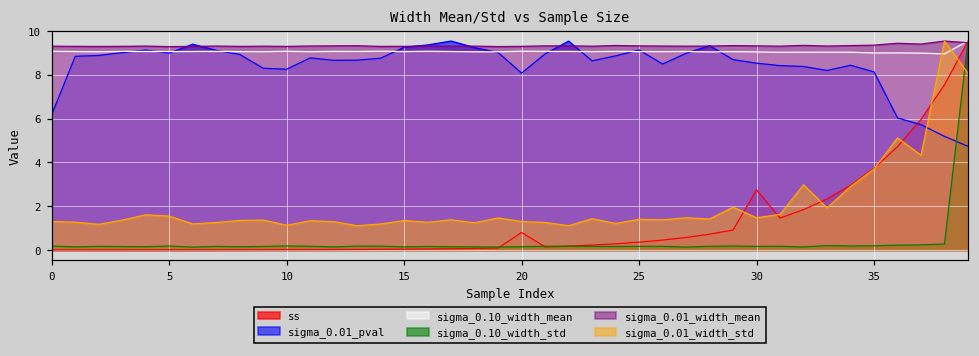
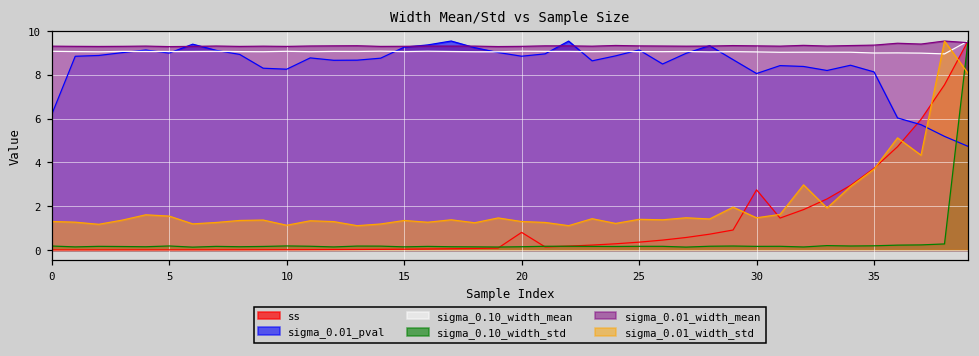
sigma_0.01_pval, 20: 8.1 -> 8.8
sigma_0.01_pval, 30: 8.5 -> 8.1
